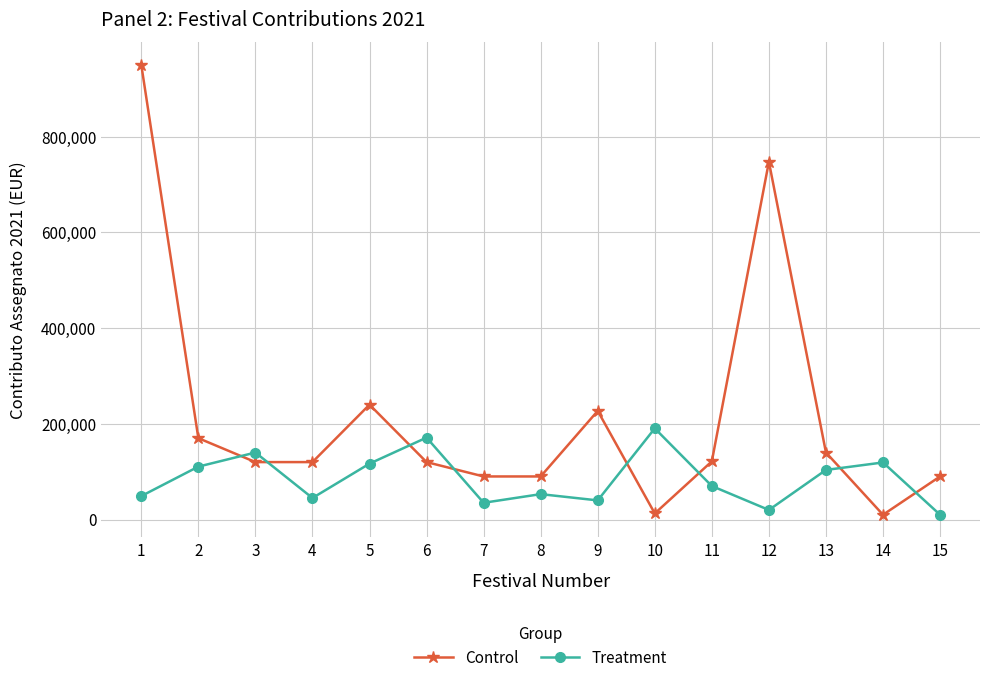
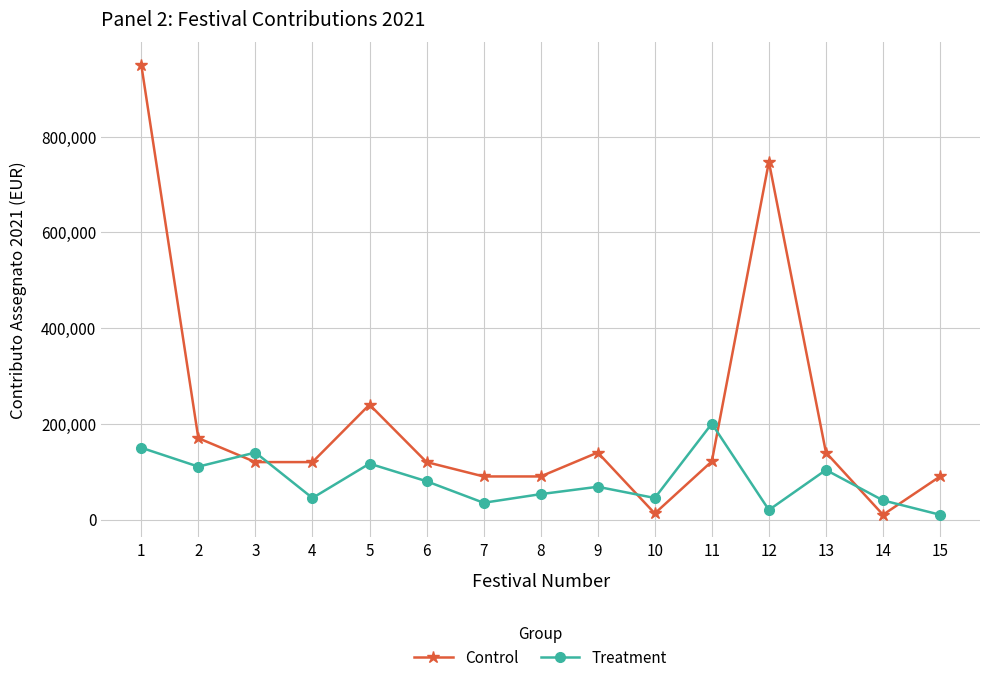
Treatment, 1: 50,000 -> 150,000
Treatment, 6: 170,000 -> 80,000
Control, 9: 230,000 -> 140,000
Treatment, 9: 40,000 -> 70,000
Treatment, 10: 190,000 -> 50,000
Treatment, 11: 70,000 -> 200,000
Treatment, 14: 120,000 -> 40,000
